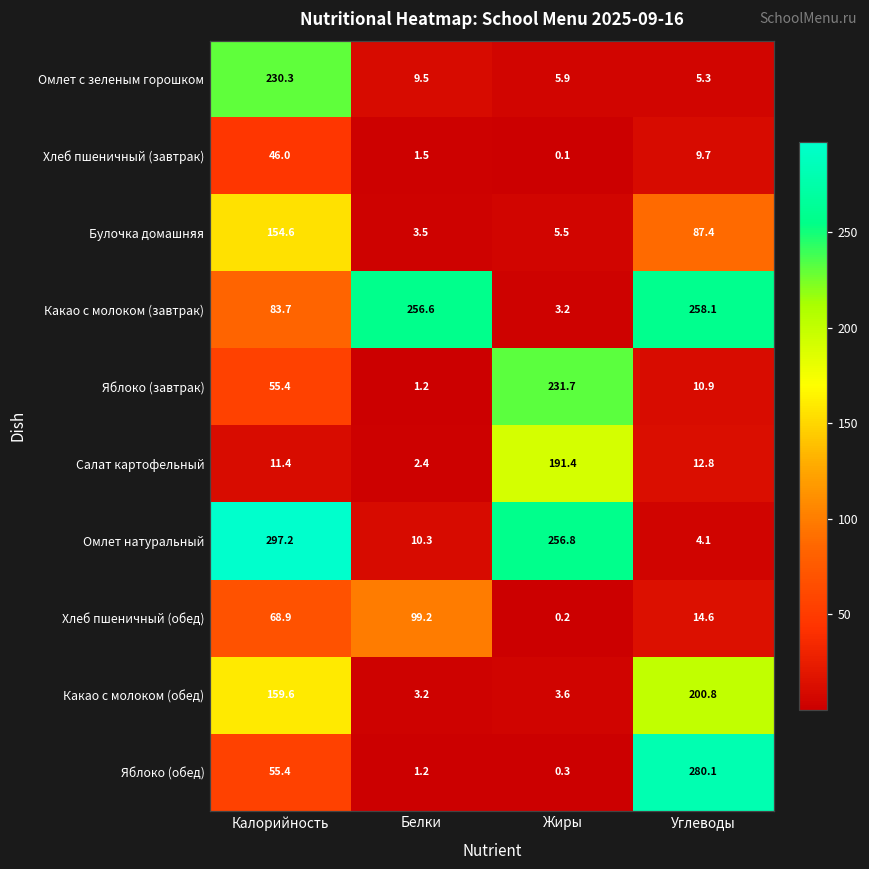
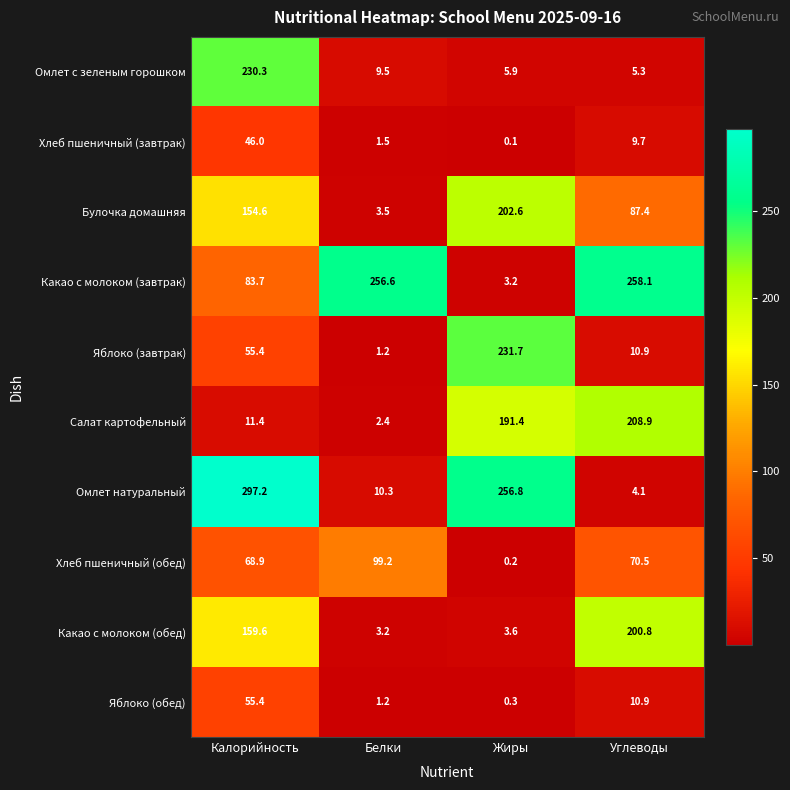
Булочка домашняя, Жиры: 5.5 -> 202.6
Салат картофельный, Углеводы: 12.8 -> 208.9
Хлеб пшеничный (обед), Углеводы: 14.6 -> 70.5
Яблоко (обед), Углеводы: 280.1 -> 10.9
